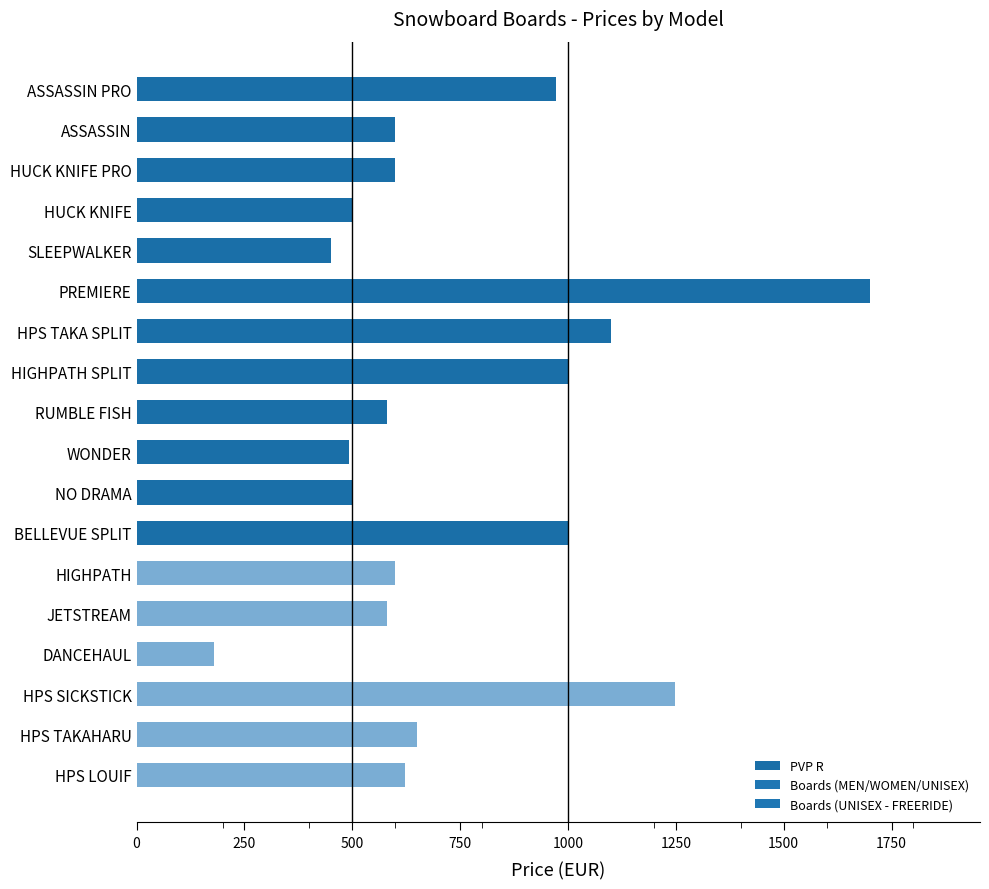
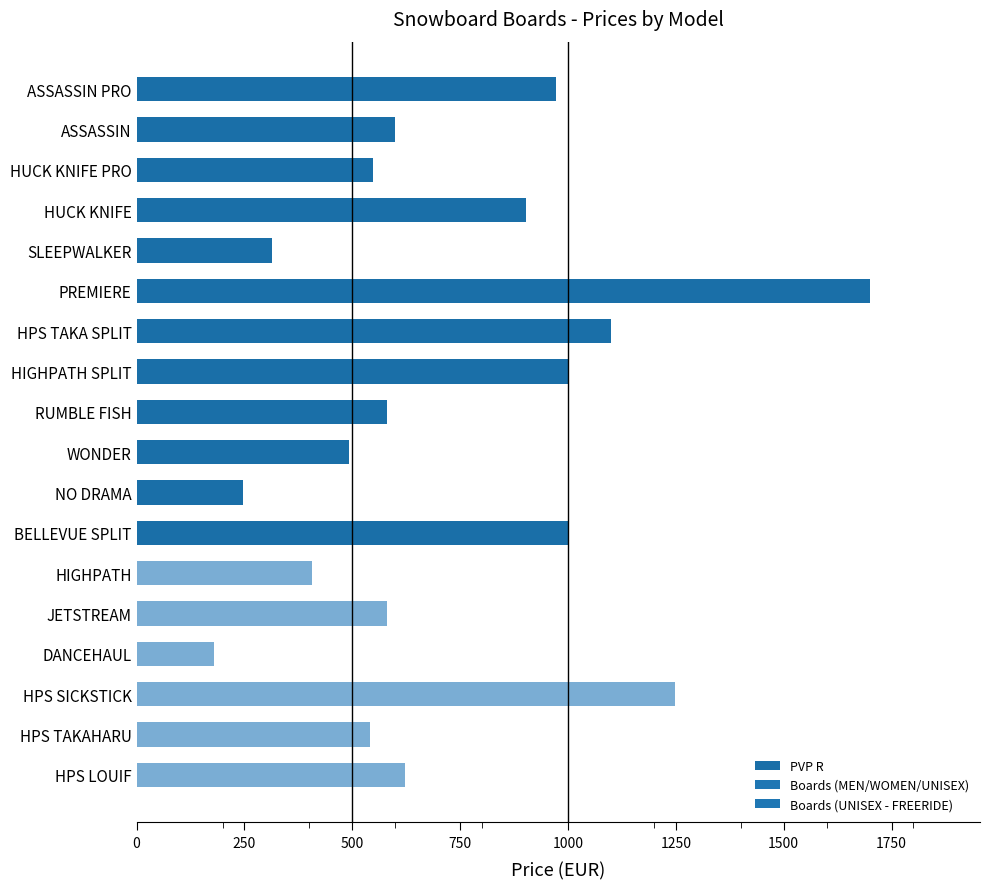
HUCK KNIFE PRO: 600 -> 550
HUCK KNIFE: 500 -> 900
SLEEPWALKER: 450 -> 310
NO DRAMA: 500 -> 250
HIGHPATH: 600 -> 410
HPS TAKAHARU: 650 -> 540
